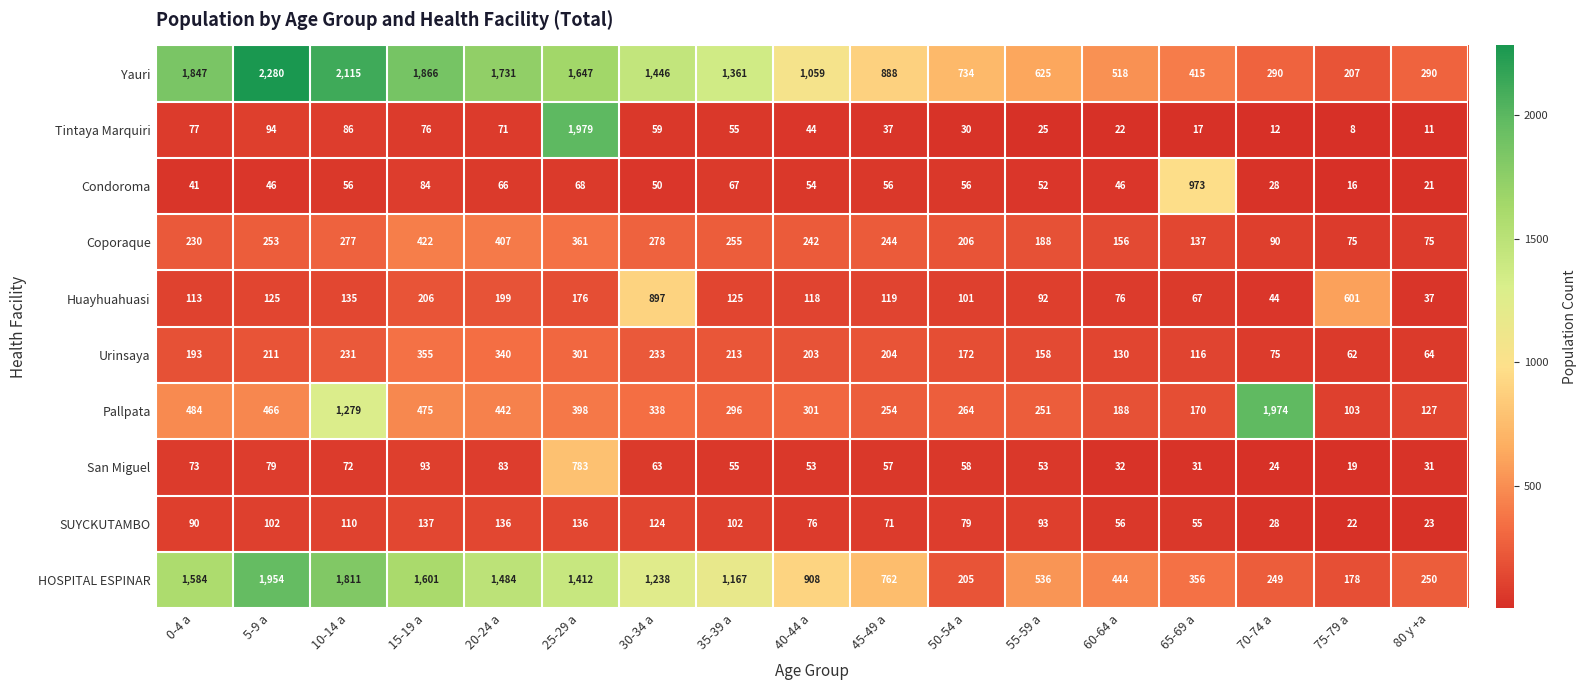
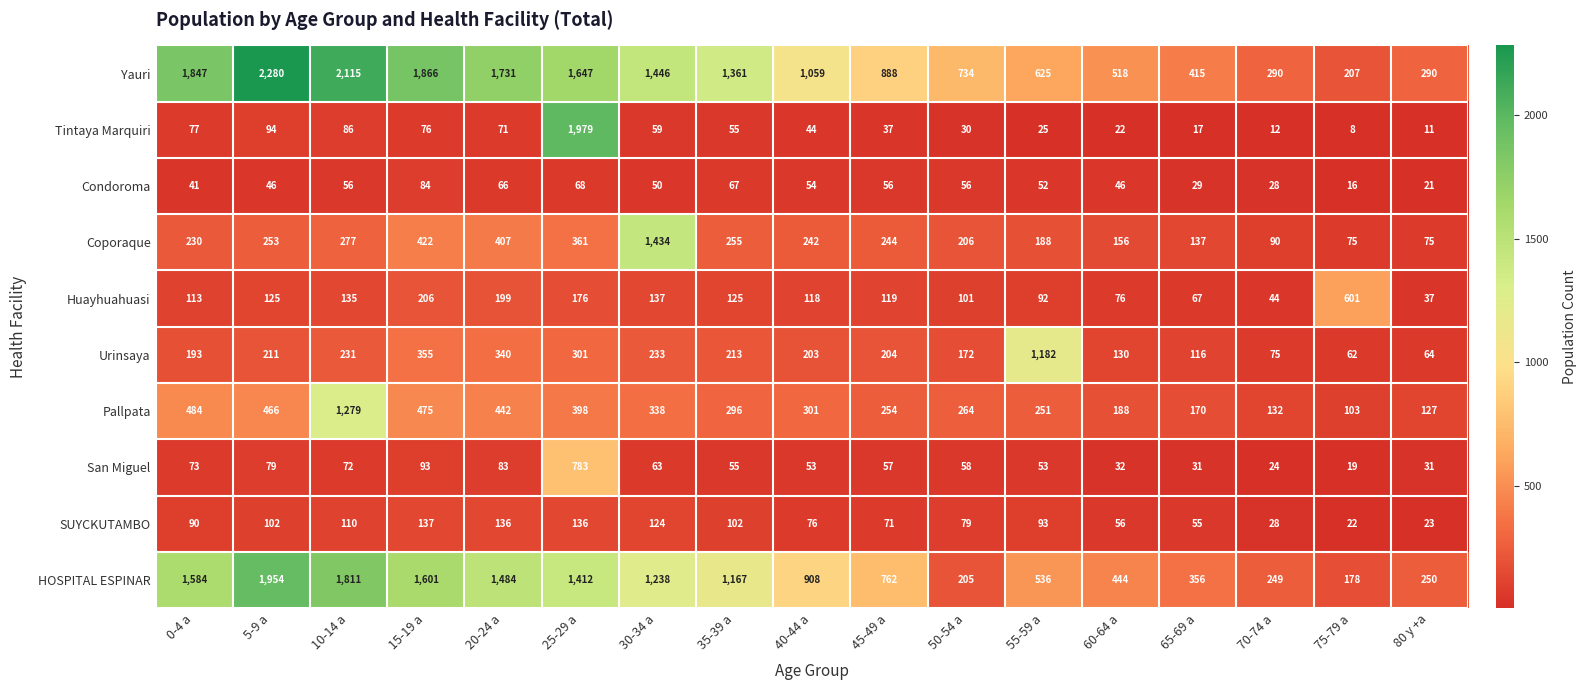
Condoroma, 65-69 a: 973 -> 29
Coporaque, 30-34 a: 278 -> 1,434
Huayhuahuasi, 30-34 a: 897 -> 137
Urinsaya, 55-59 a: 158 -> 1,182
Pallpata, 70-74 a: 1,974 -> 132
